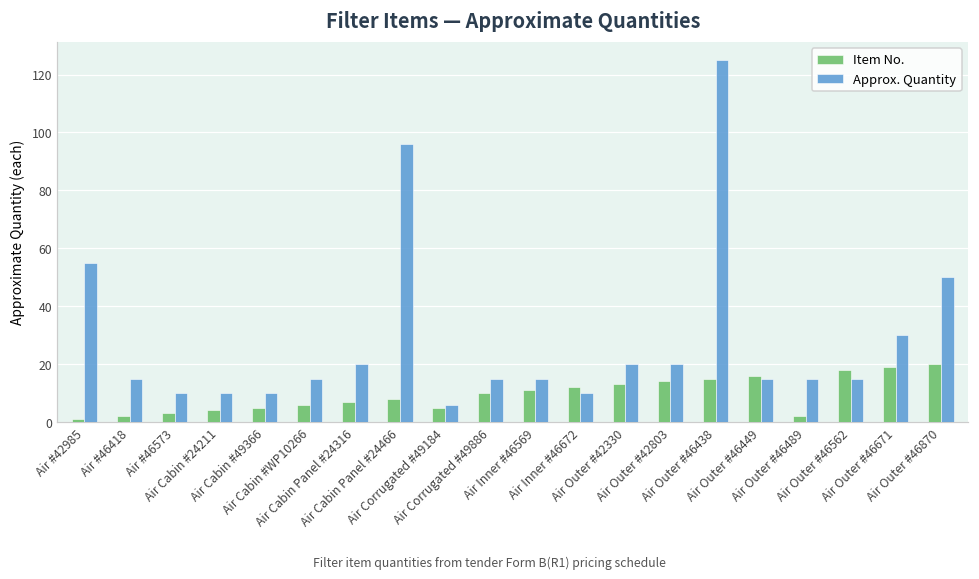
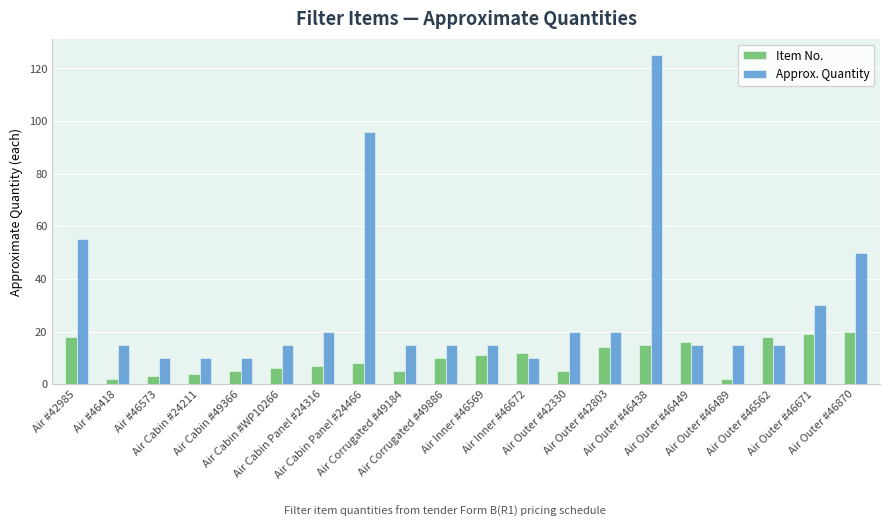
Item No., Air #42985: 1 -> 18
Approx. Quantity, Air Corrugated #49184: 6 -> 15
Item No., Air Outer #42330: 13 -> 5
